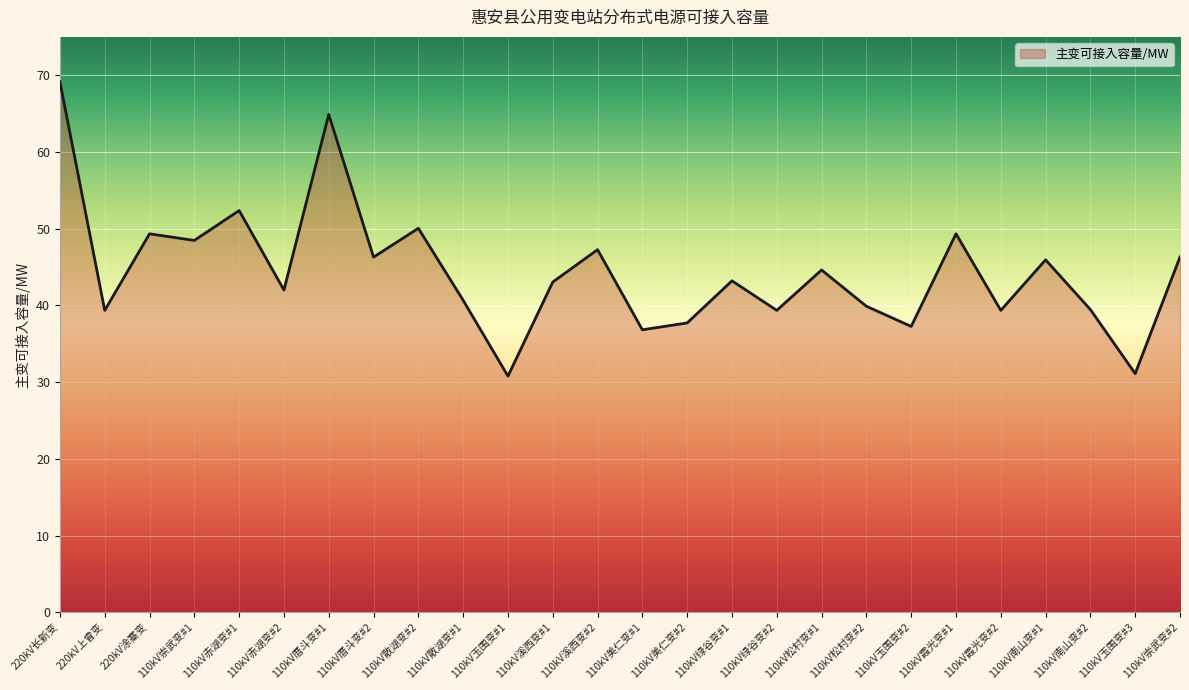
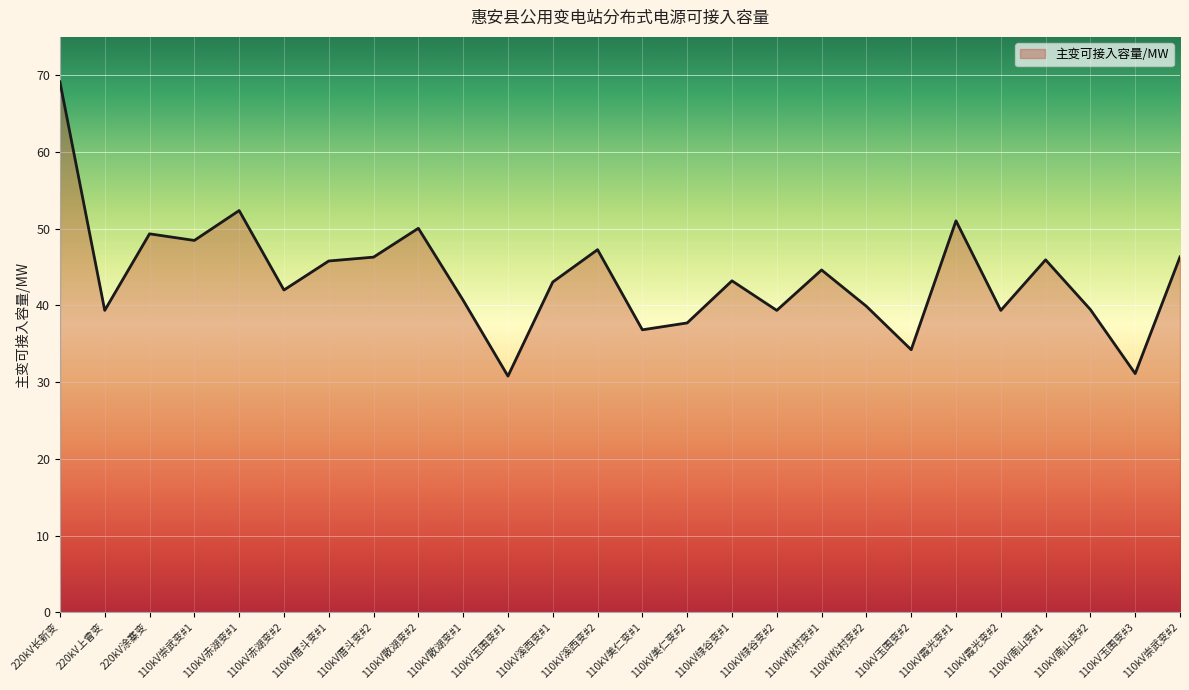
110kV厝斗变#1: 65 -> 46
110kV玉围变#2: 37 -> 34
110kV霞光变#1: 49 -> 51
